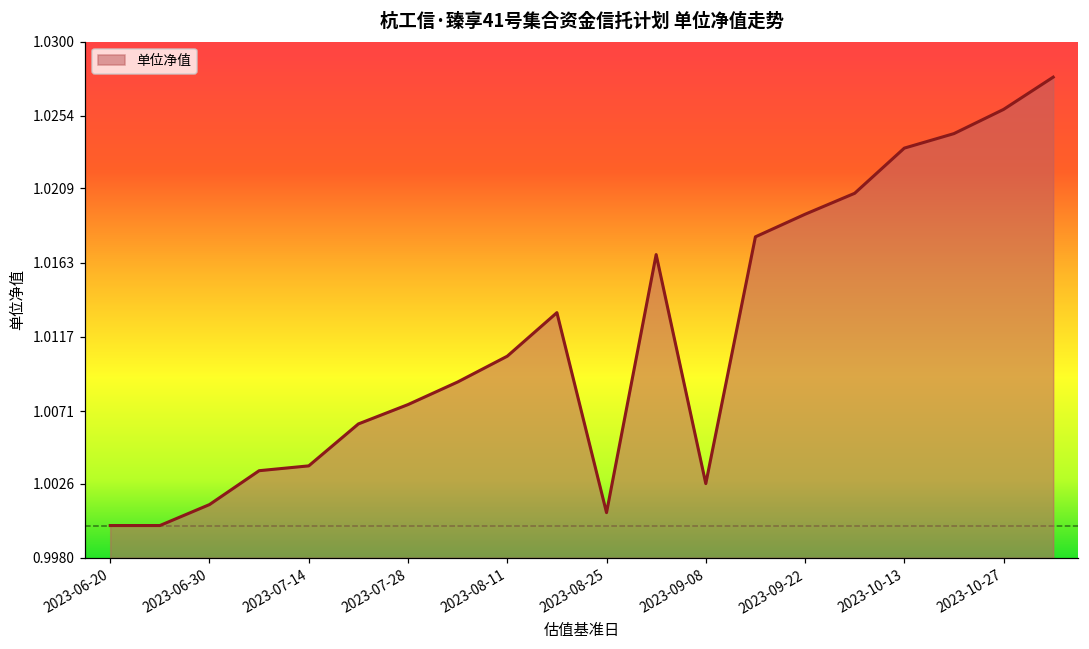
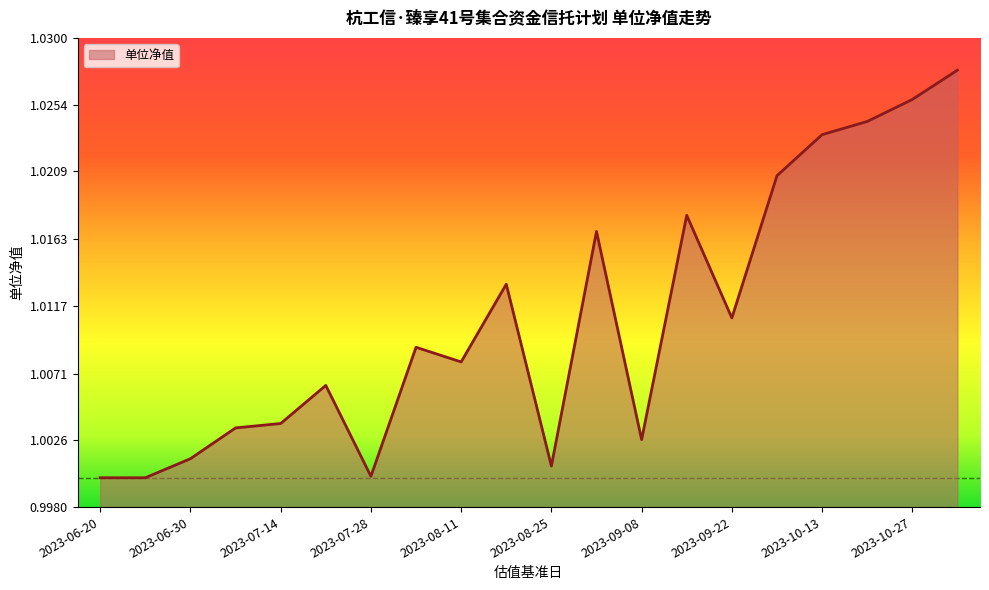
2023-07-28: 1.0075 -> 1.0001
2023-08-11: 1.0105 -> 1.0079
2023-09-22: 1.0193 -> 1.0109
